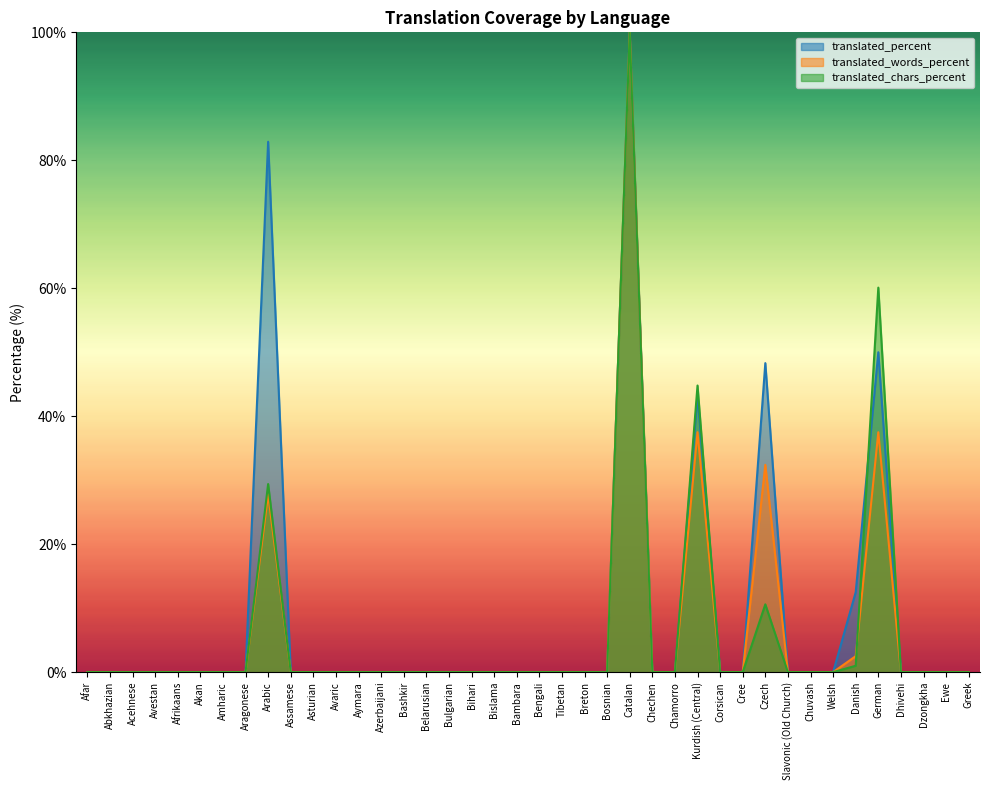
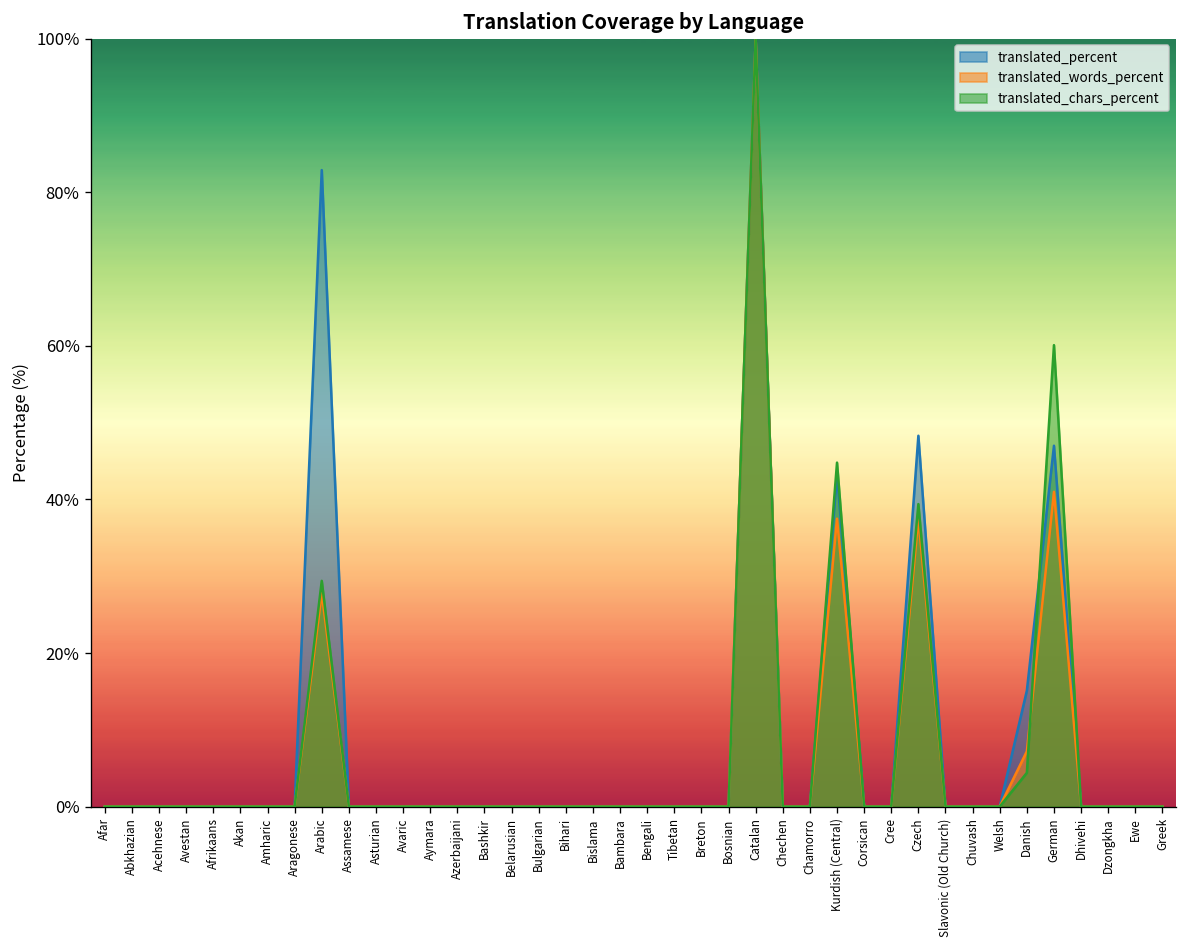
translated_words_percent, Czech: 32% -> 38%
translated_chars_percent, Czech: 11% -> 39%
translated_percent, Danish: 13% -> 15%
translated_words_percent, Danish: 3% -> 7%
translated_chars_percent, Danish: 1% -> 4%
translated_percent, German: 50% -> 47%
translated_words_percent, German: 38% -> 41%
